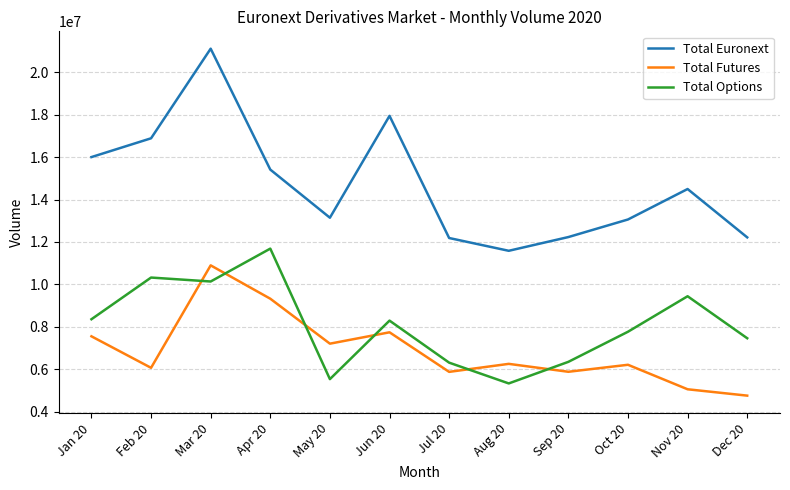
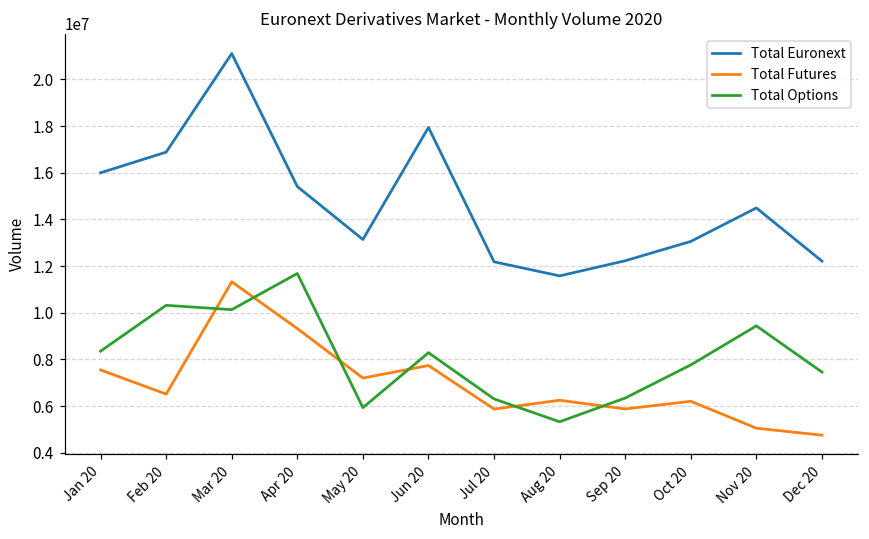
Total Futures, Feb 20: 6100000 -> 6500000
Total Futures, Mar 20: 10900000 -> 11300000
Total Options, May 20: 5500000 -> 5900000
